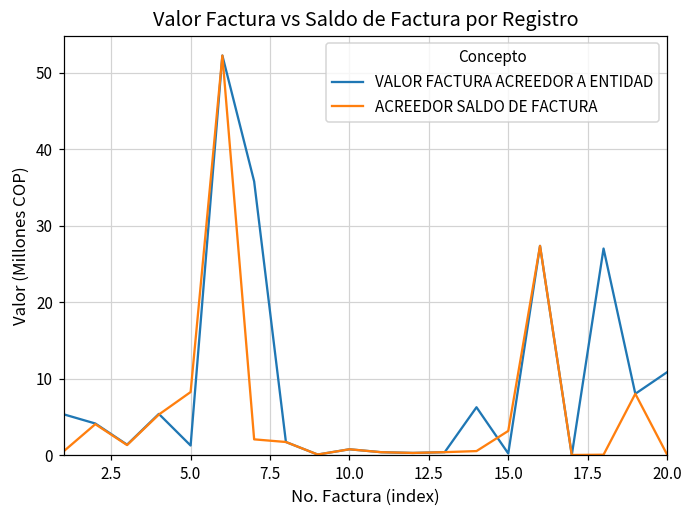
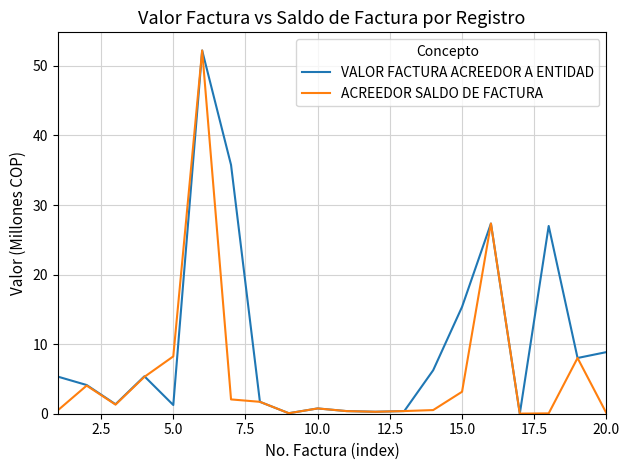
VALOR FACTURA ACREEDOR A ENTIDAD, 15.0: 0 -> 15
VALOR FACTURA ACREEDOR A ENTIDAD, 20.0: 11 -> 9
